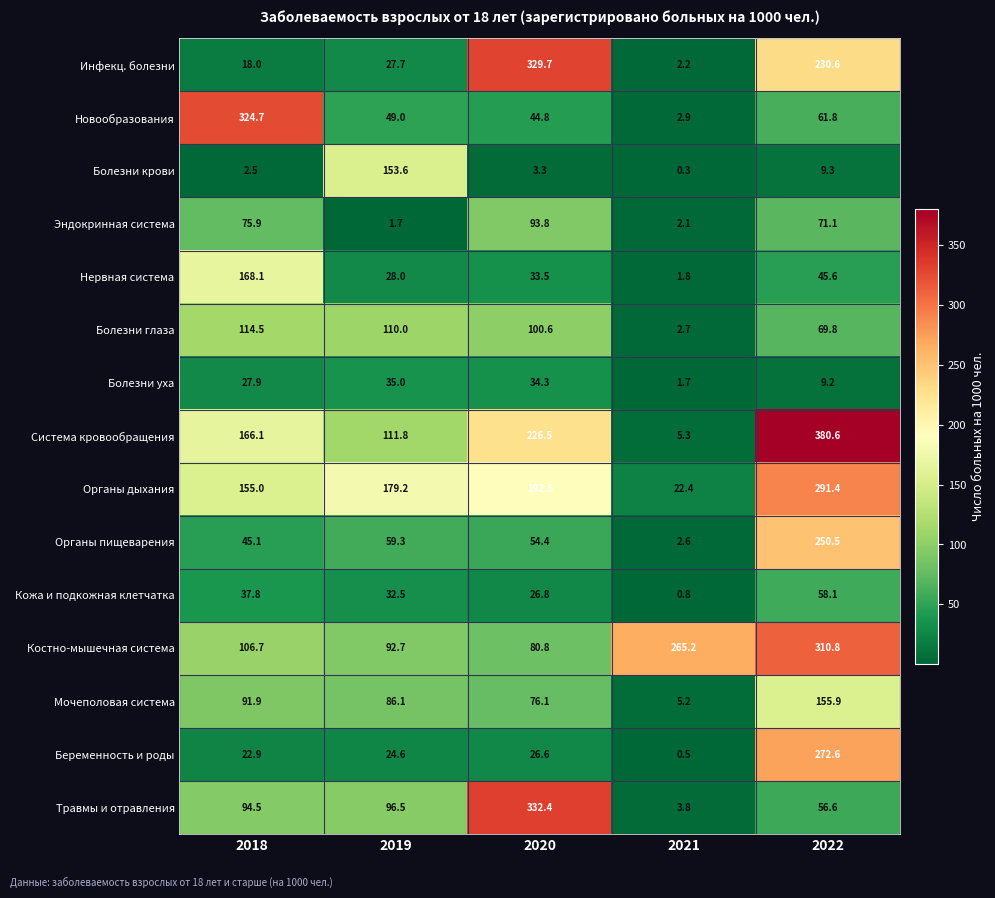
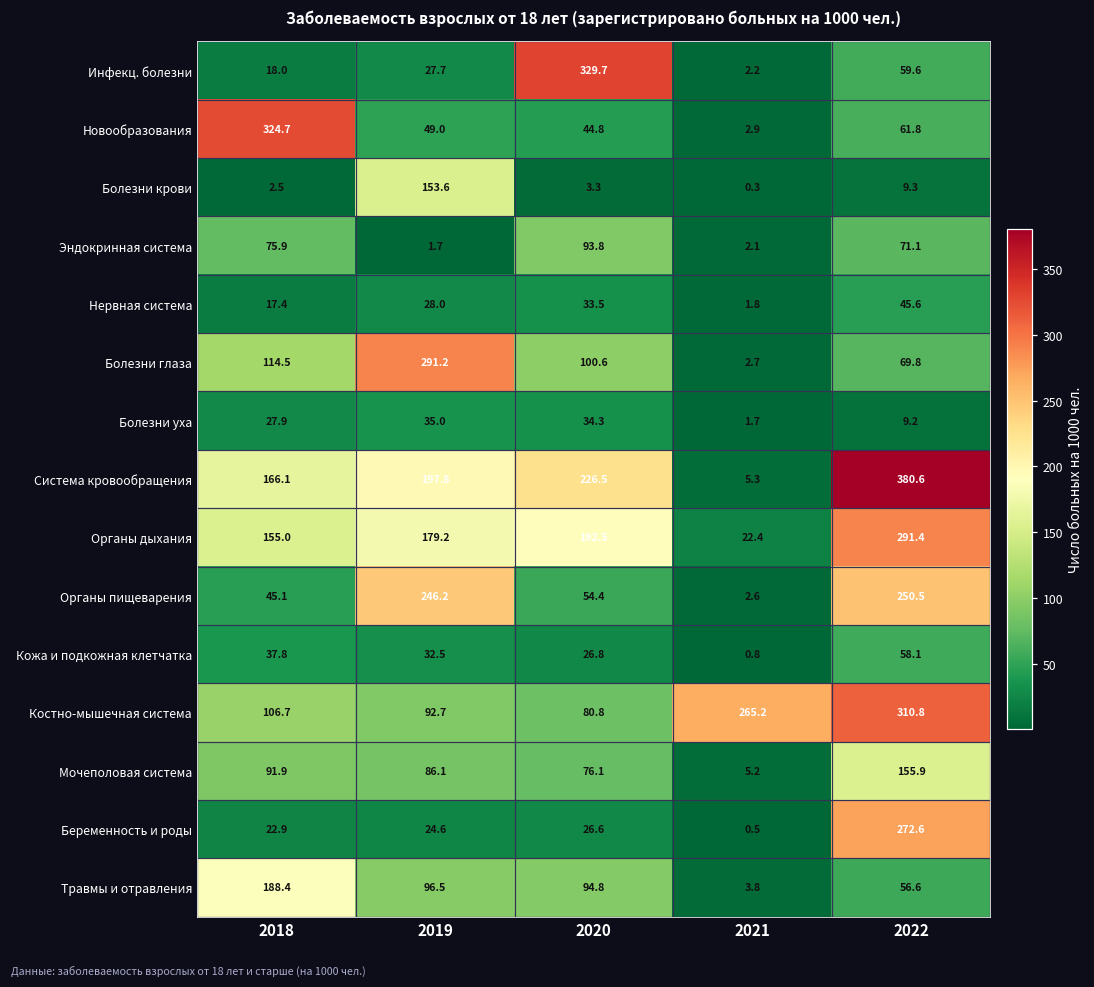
Инфекц. болезни, 2022: 230.6 -> 59.6
Нервная система, 2018: 168.1 -> 17.4
Болезни глаза, 2019: 110.0 -> 291.2
Система кровообращения, 2019: 111.8 -> 197.8
Органы пищеварения, 2019: 59.3 -> 246.2
Травмы и отравления, 2018: 94.5 -> 188.4
Травмы и отравления, 2020: 332.4 -> 94.8
